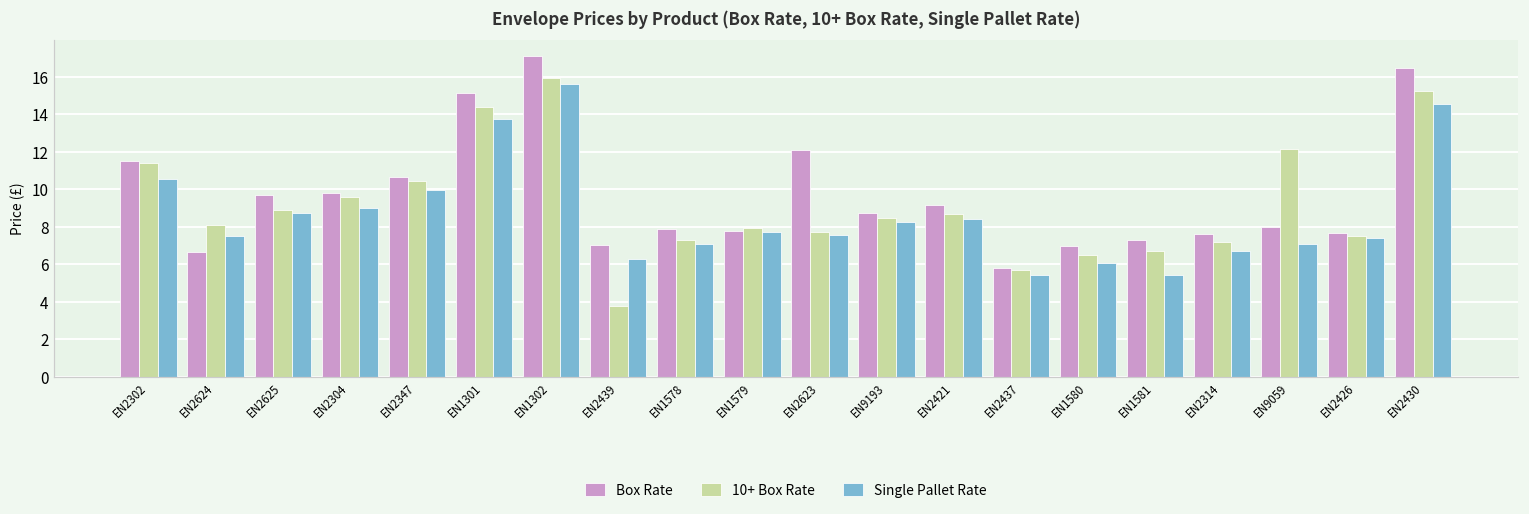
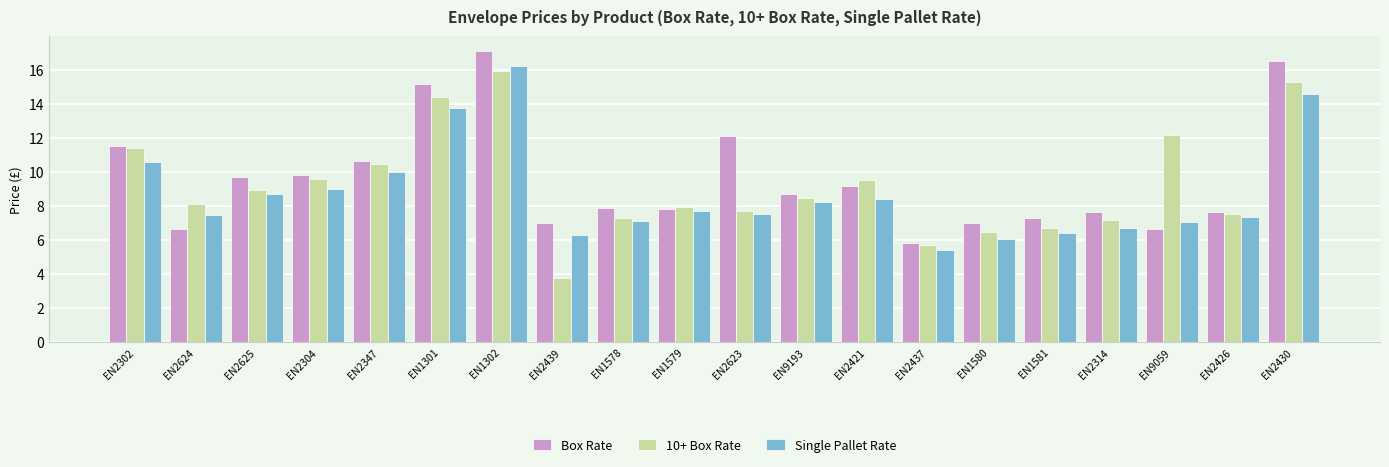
Single Pallet Rate, EN1302: 15.6 -> 16.2
10+ Box Rate, EN2421: 8.7 -> 9.5
Single Pallet Rate, EN1581: 5.4 -> 6.4
Box Rate, EN9059: 8.0 -> 6.6
